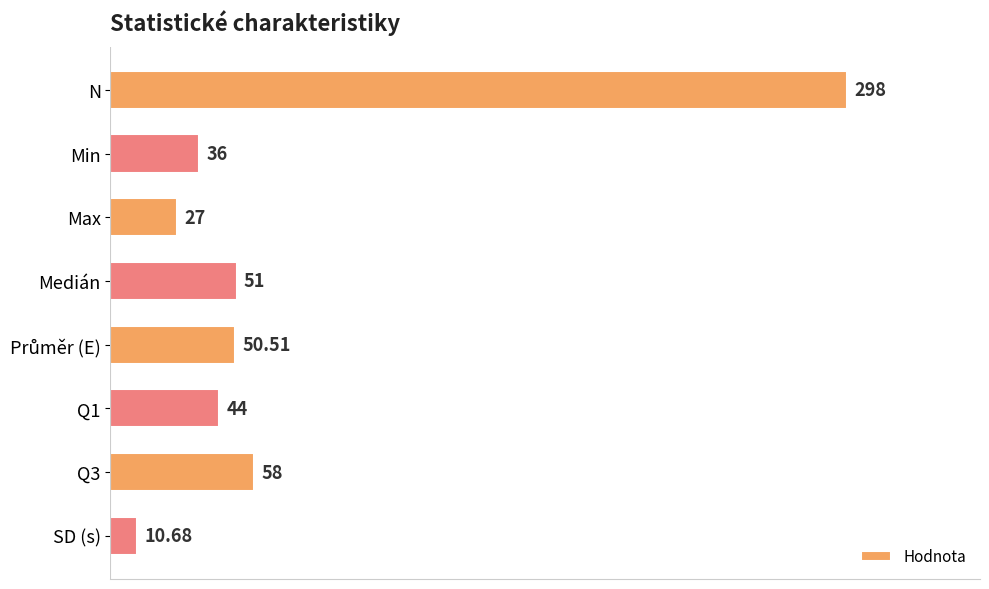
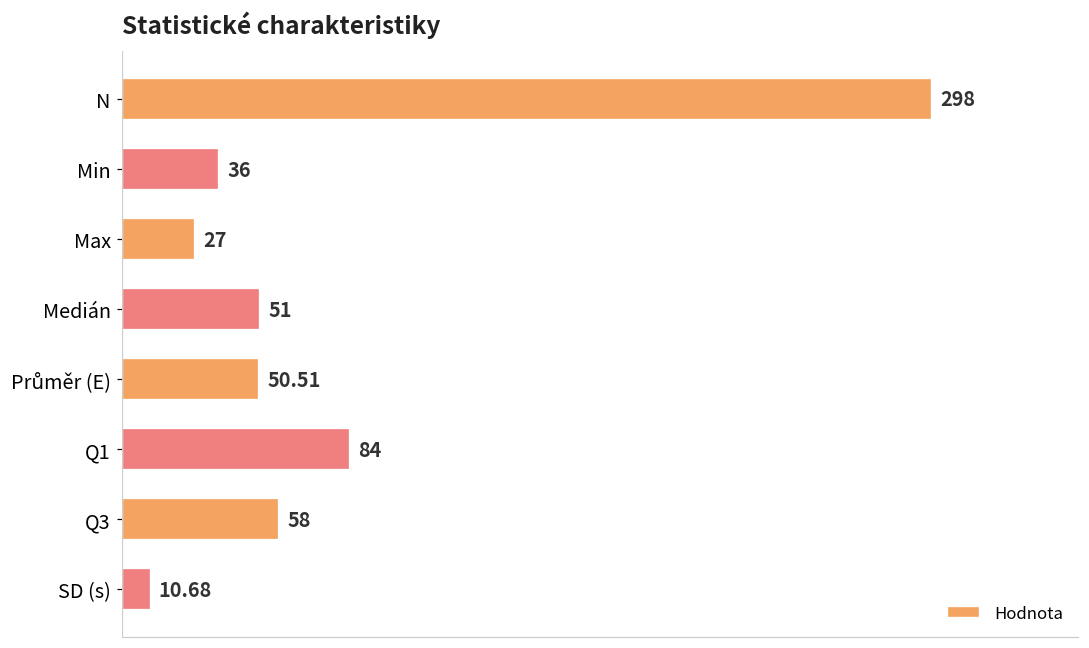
Q1: 44 -> 84
